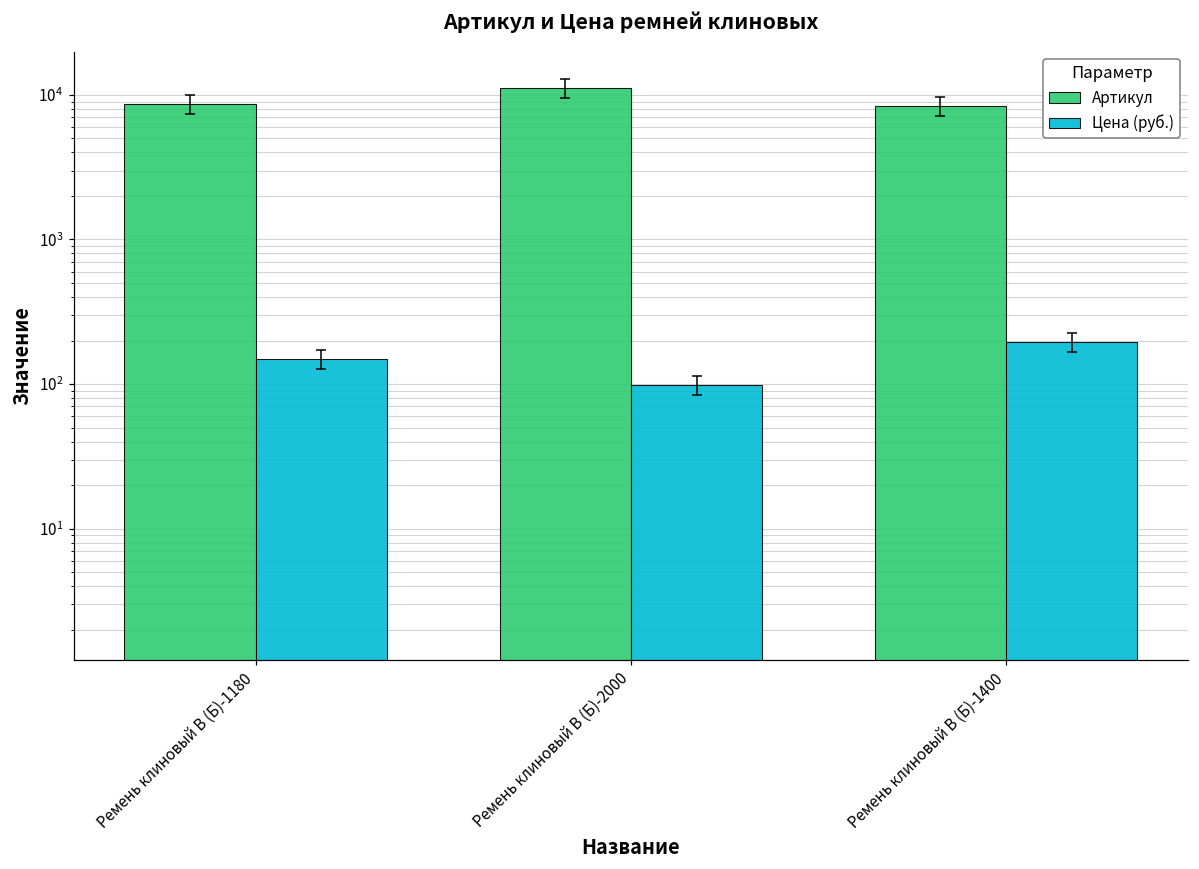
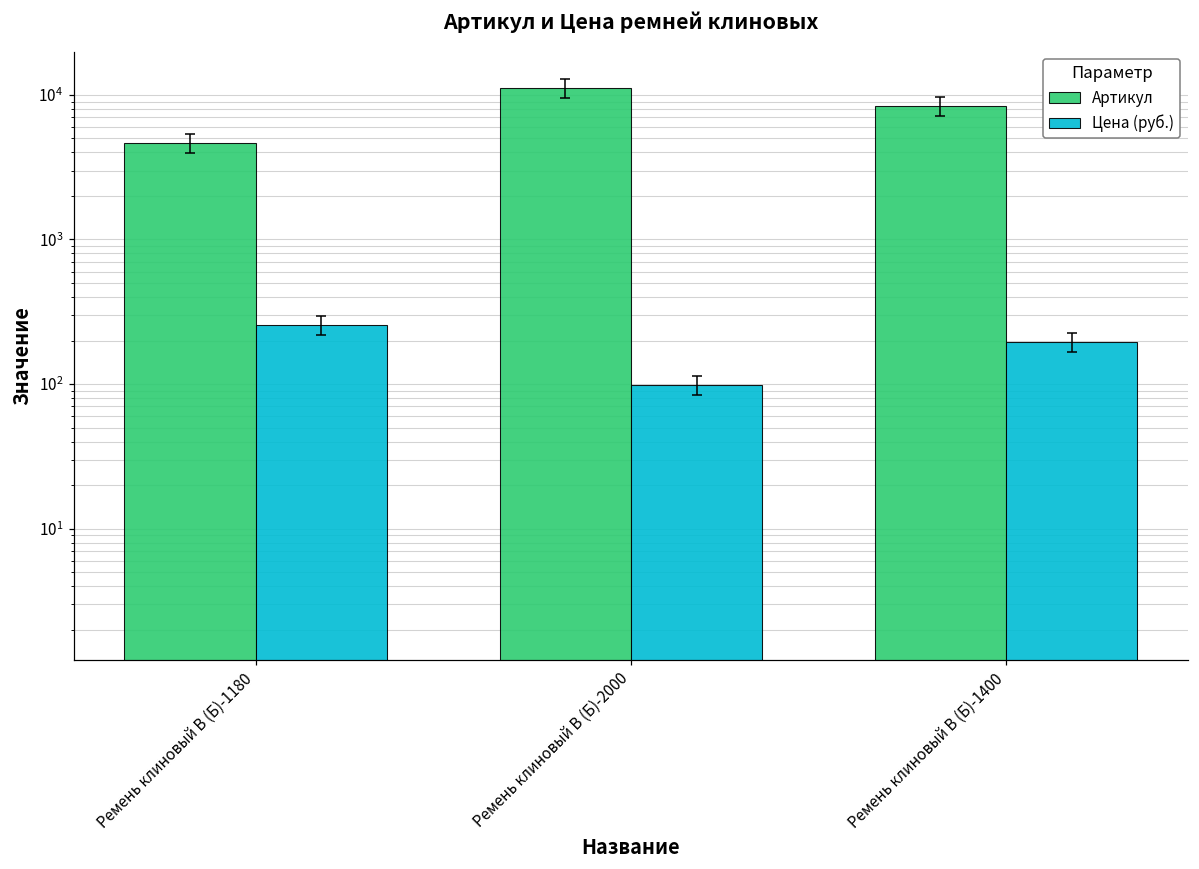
Артикул, Ремень клиновый В (Б)-1180: 9000 -> 4700
Цена (руб.), Ремень клиновый В (Б)-1180: 150 -> 260
